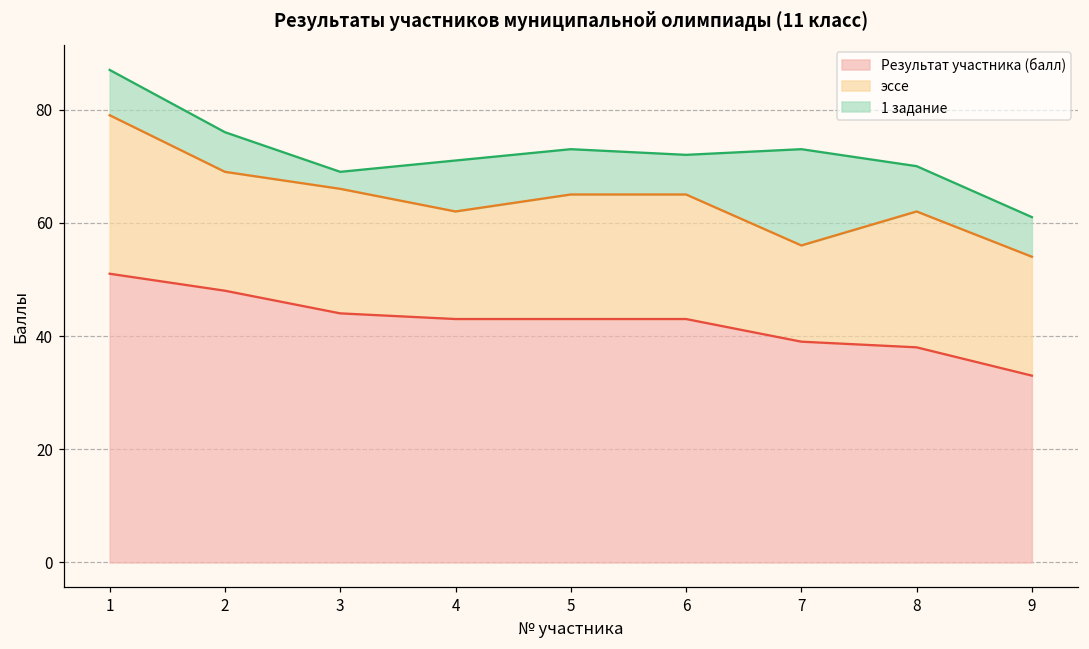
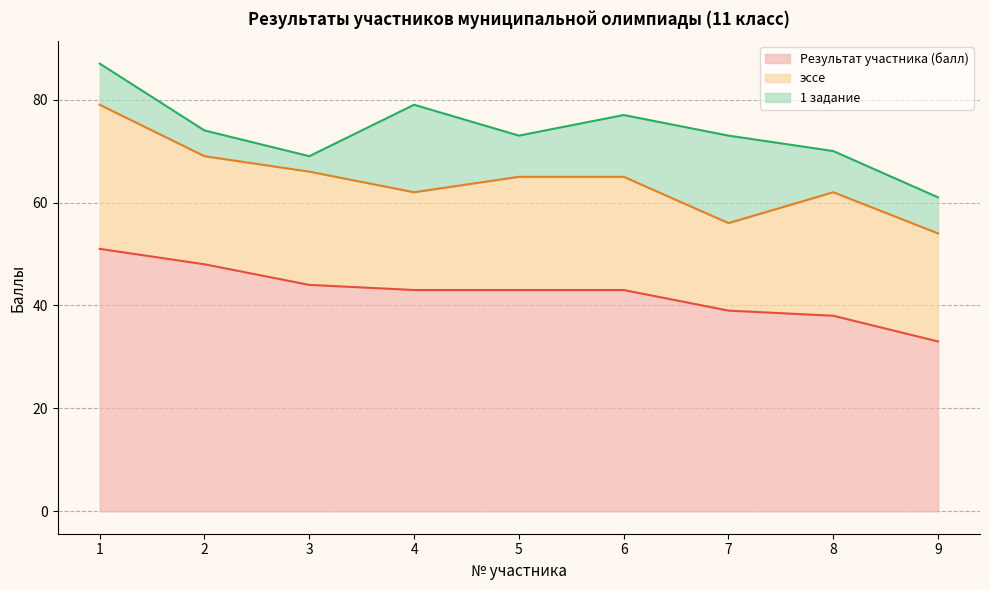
1 задание, 2: 7 -> 5
1 задание, 4: 9 -> 17
1 задание, 6: 7 -> 12
